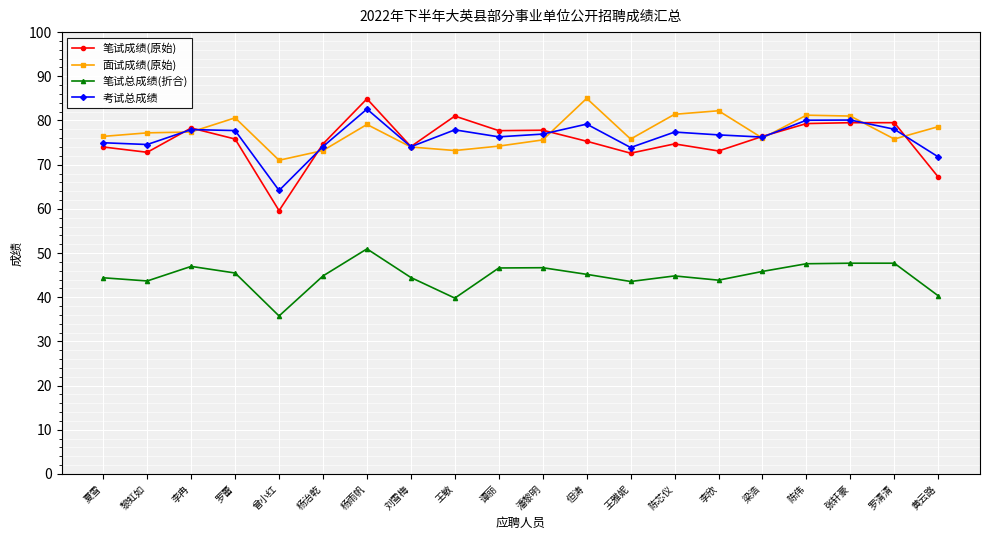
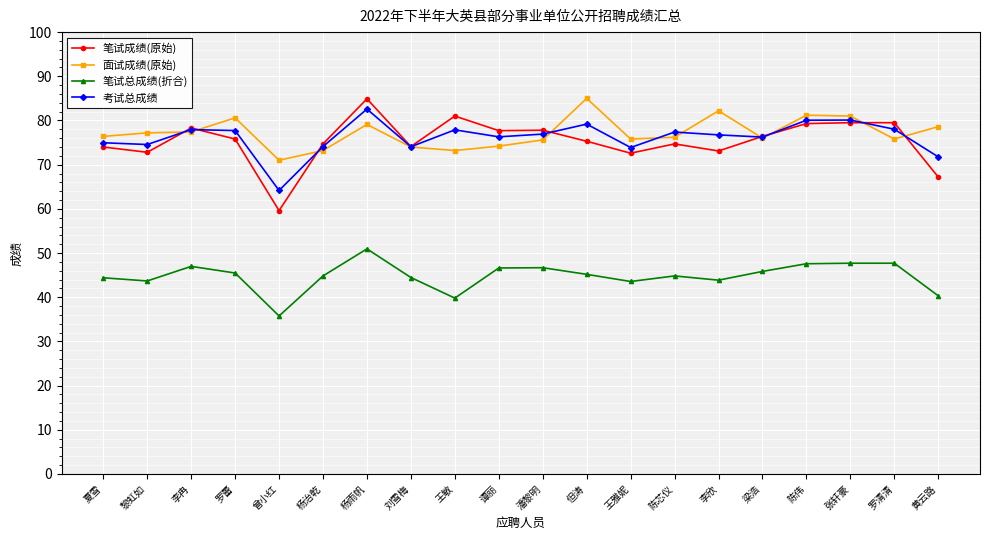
面试成绩(原始), 陈芯仪: 81 -> 76
